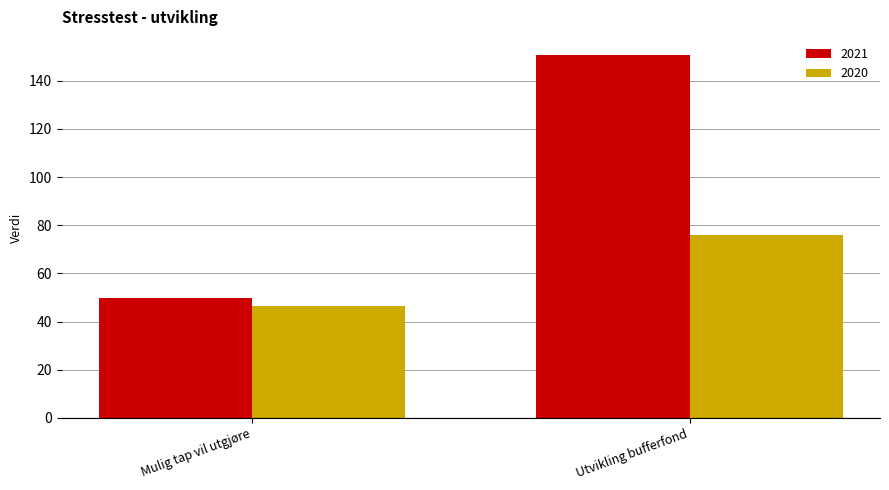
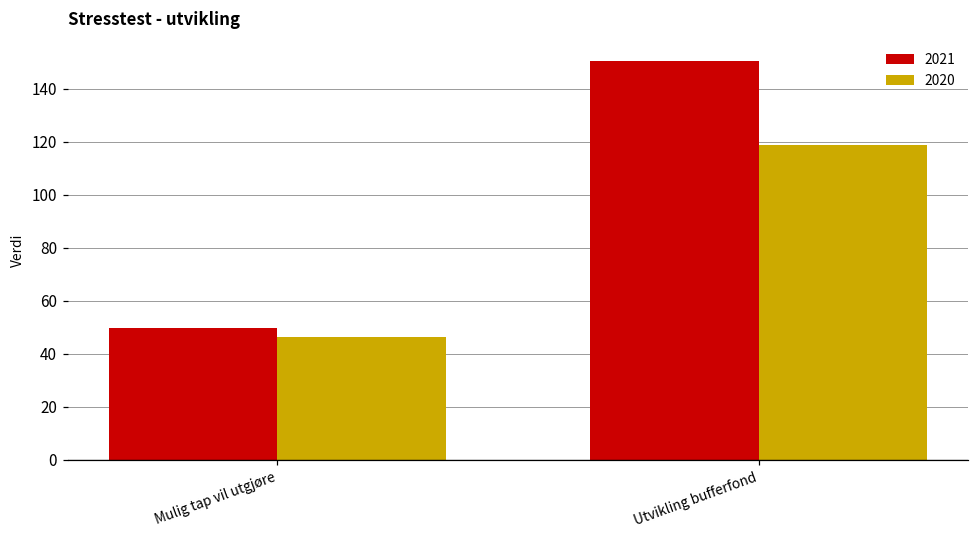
2020, Utvikling bufferfond: 76 -> 119
